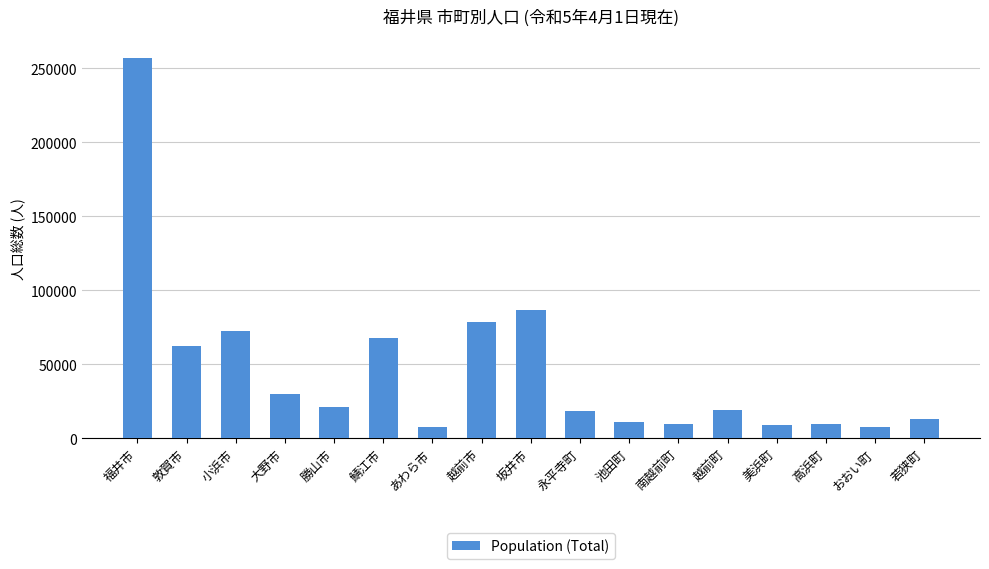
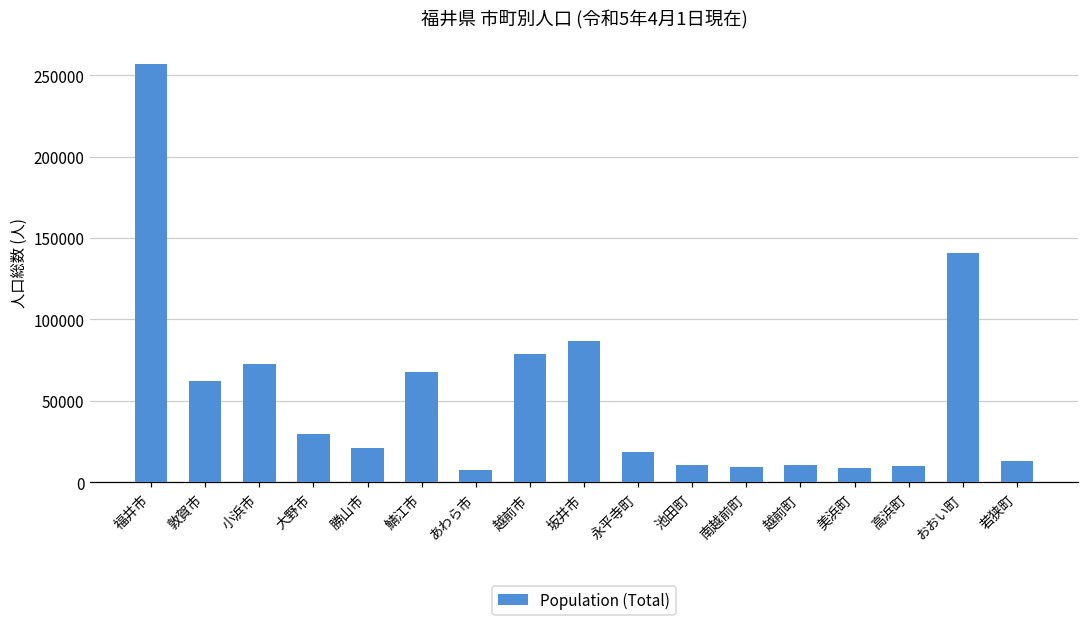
越前町: 19000 -> 10000
おおい町: 8000 -> 141000
